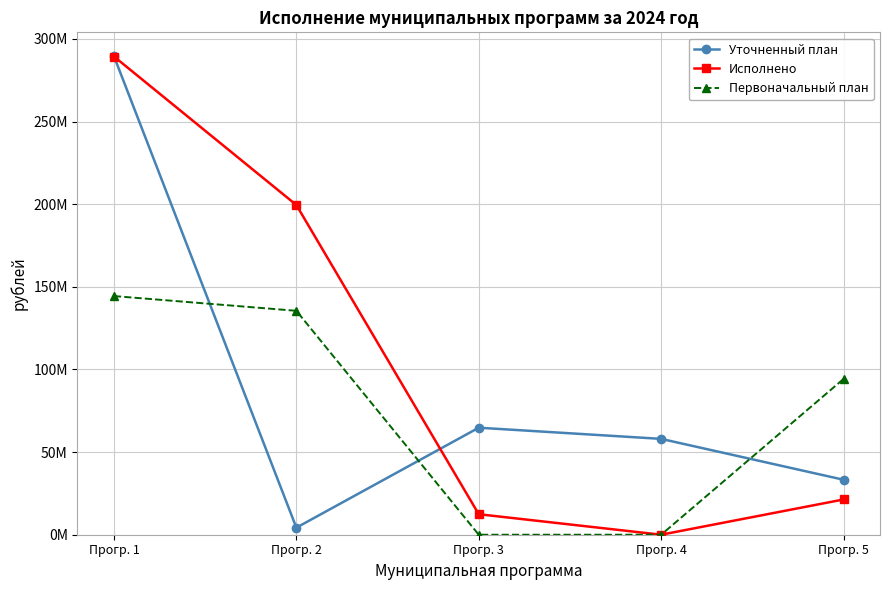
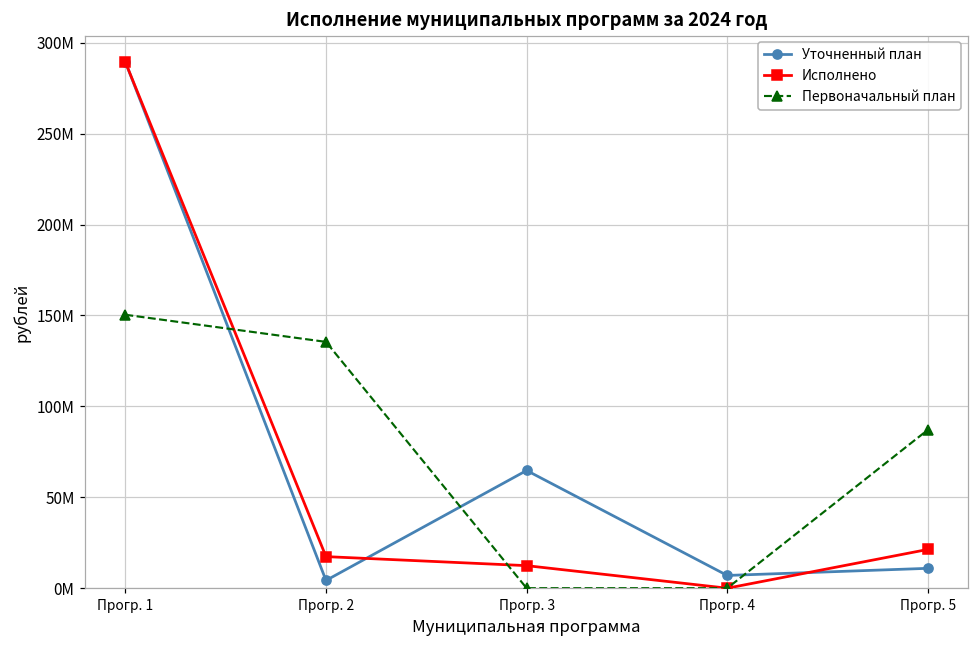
Первоначальный план, Прогр. 1: 144000000 -> 150000000
Исполнено, Прогр. 2: 199000000 -> 17000000
Уточненный план, Прогр. 4: 58000000 -> 7000000
Уточненный план, Прогр. 5: 33000000 -> 11000000
Первоначальный план, Прогр. 5: 94000000 -> 87000000
